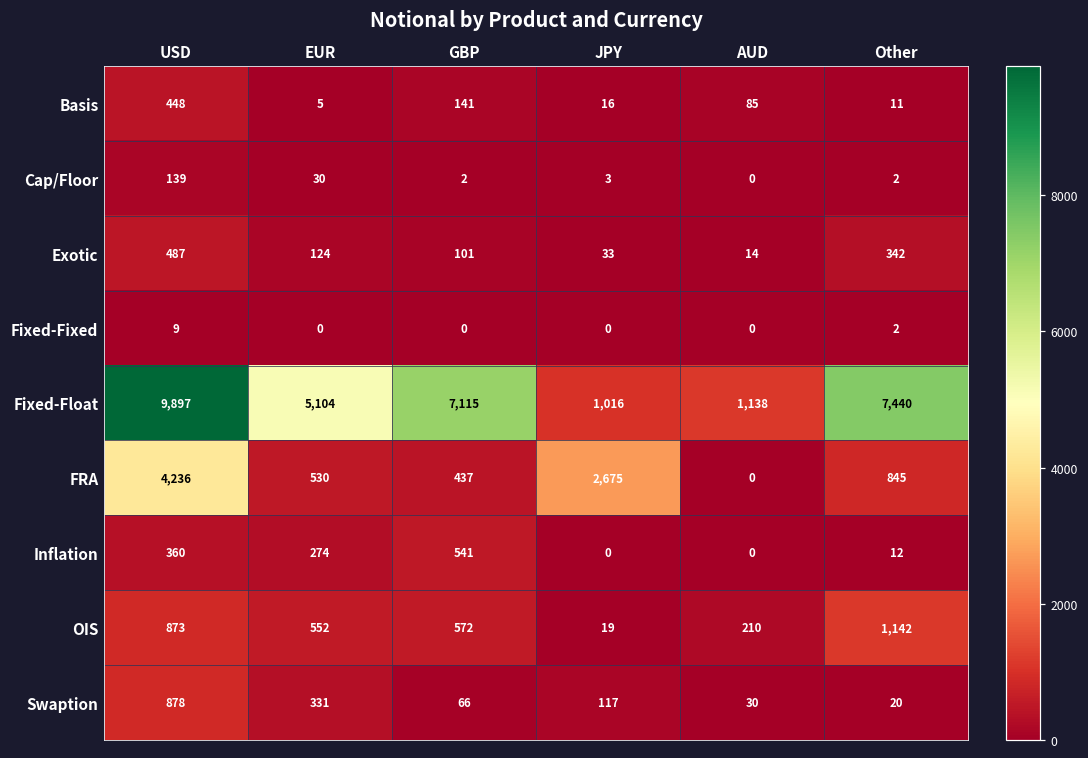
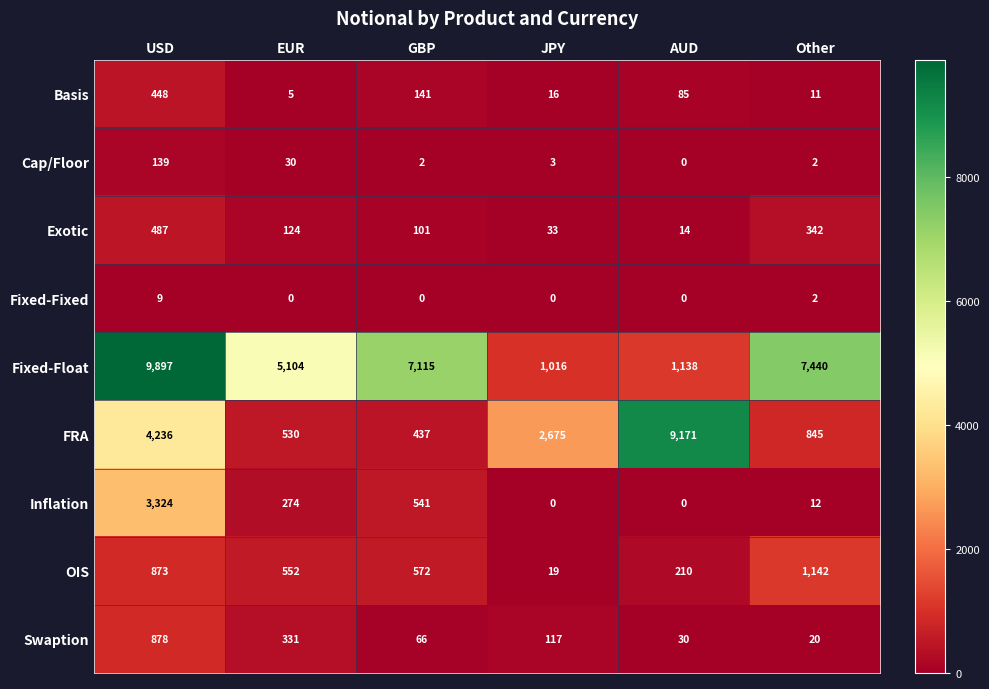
FRA, AUD: 0 -> 9,171
Inflation, USD: 360 -> 3,324
